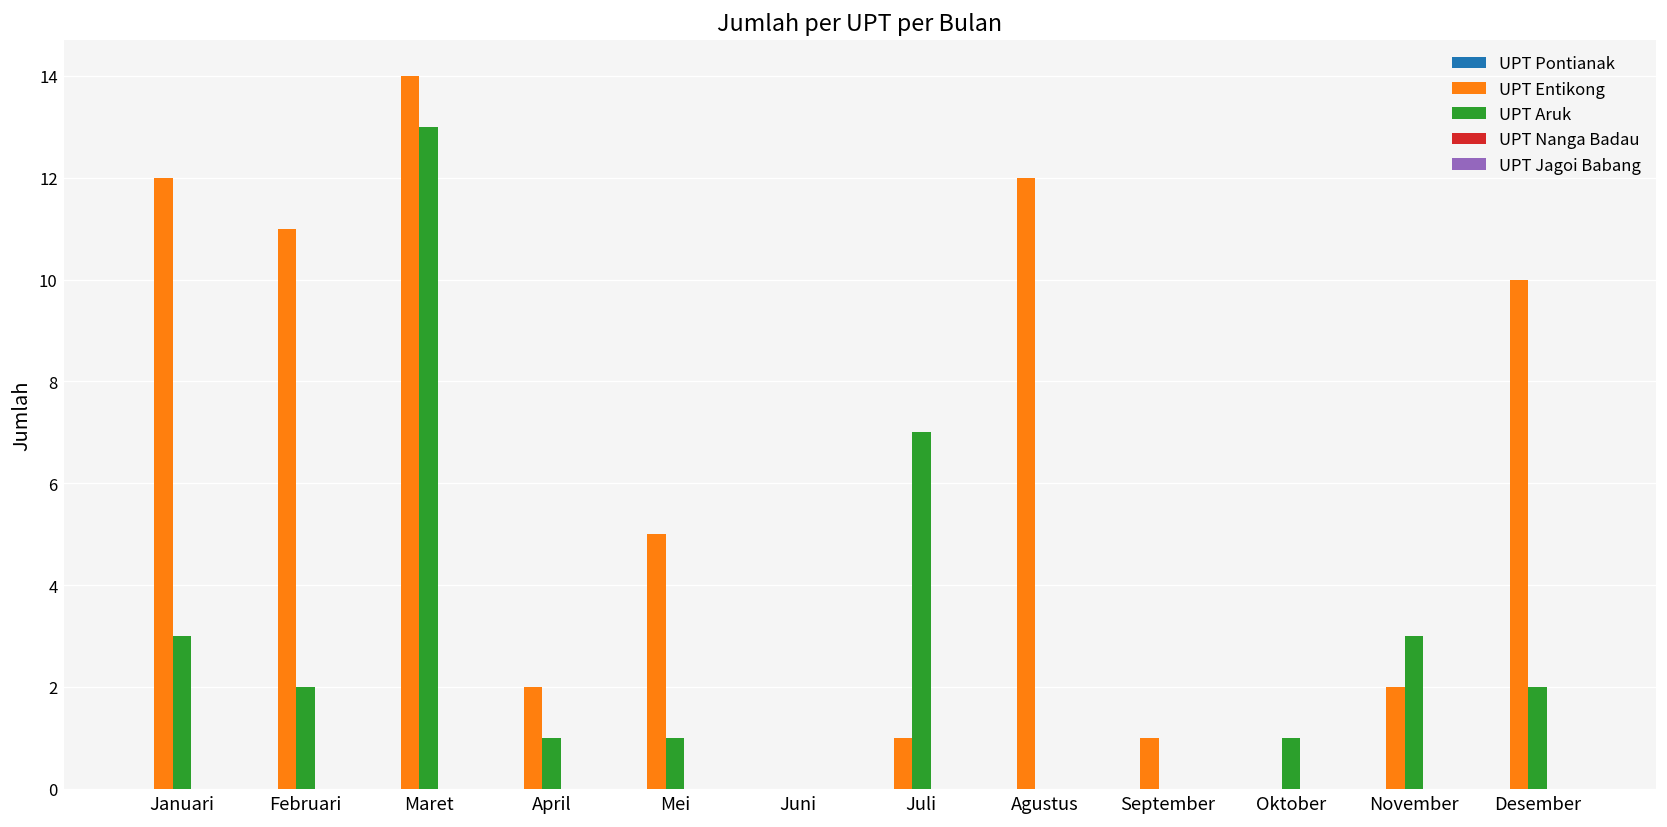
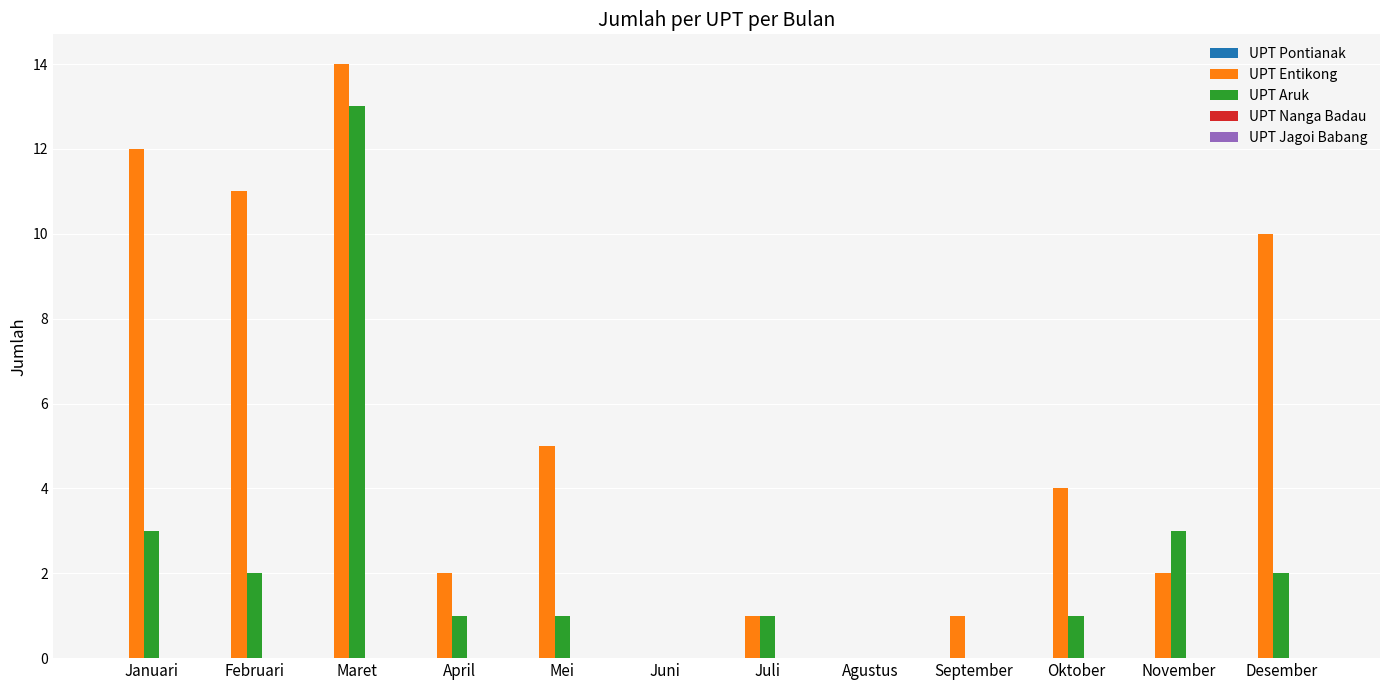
UPT Aruk, Juli: 7 -> 1
UPT Entikong, Agustus: 12 -> 0
UPT Entikong, Oktober: 0 -> 4
